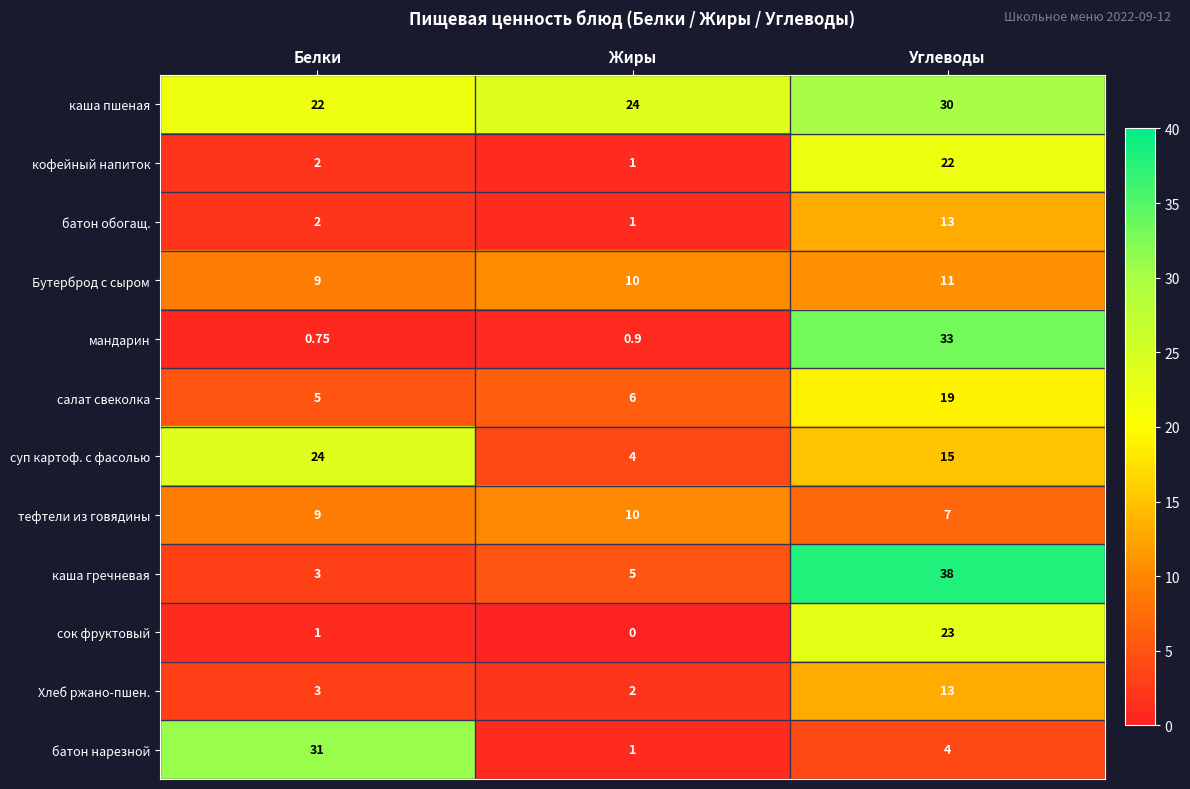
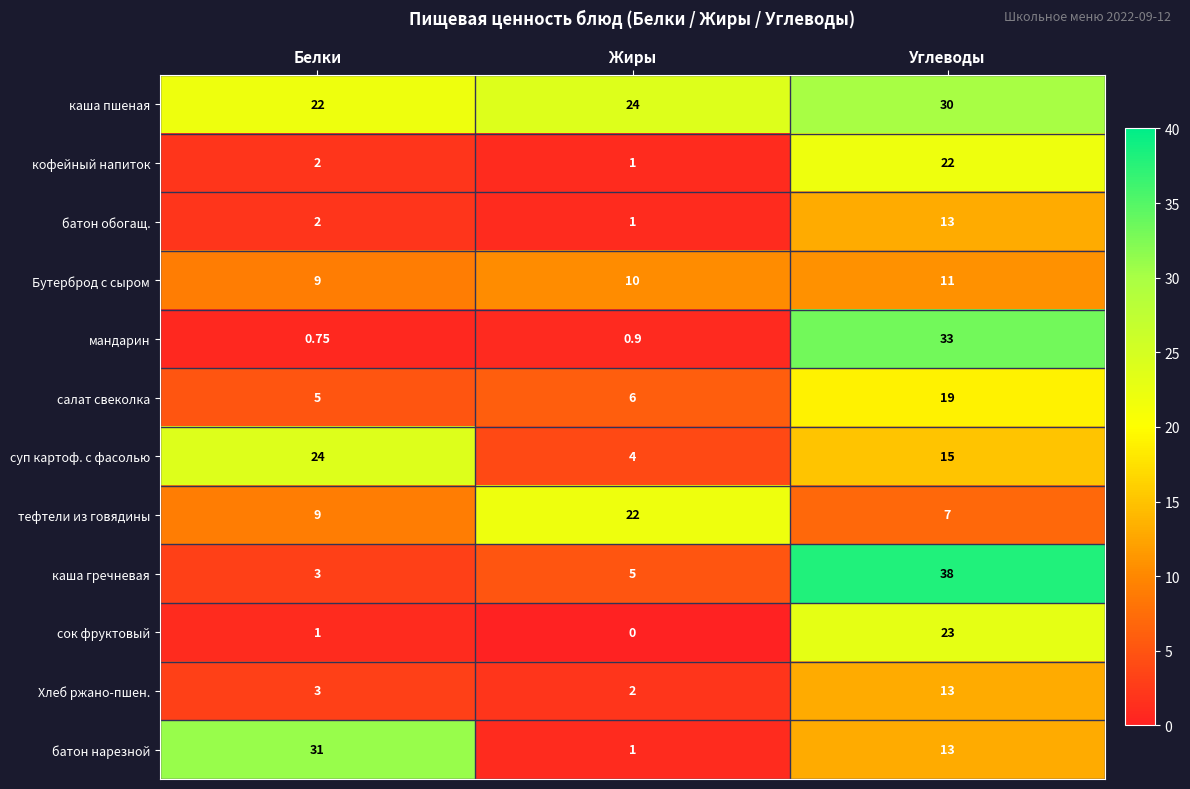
тефтели из говядины, Жиры: 10 -> 22
батон нарезной, Углеводы: 4 -> 13
